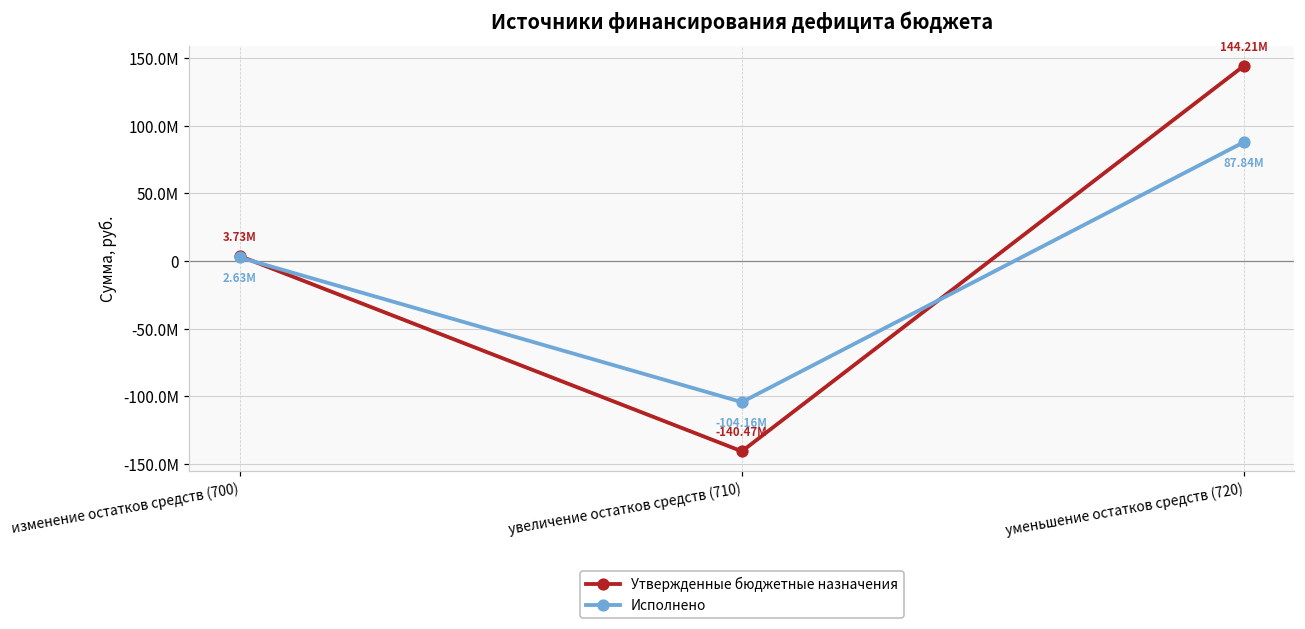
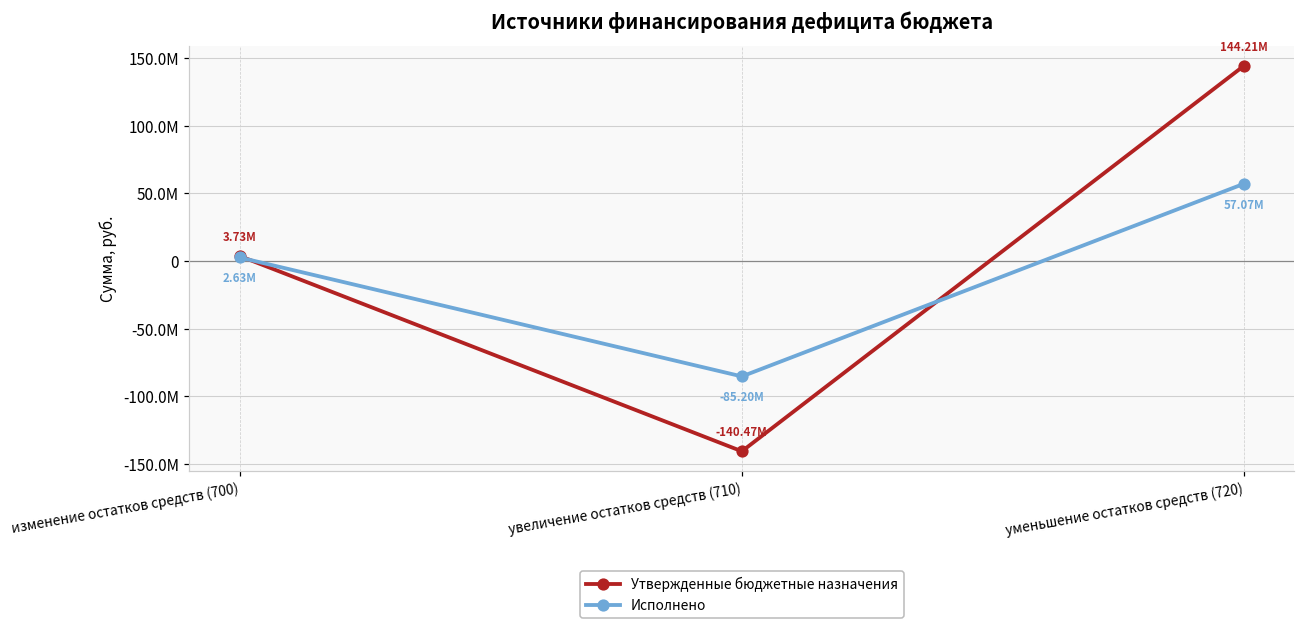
Исполнено, увеличение остатков средств (710): -104.16M -> -85.20M
Исполнено, уменьшение остатков средств (720): 87.84M -> 57.07M
